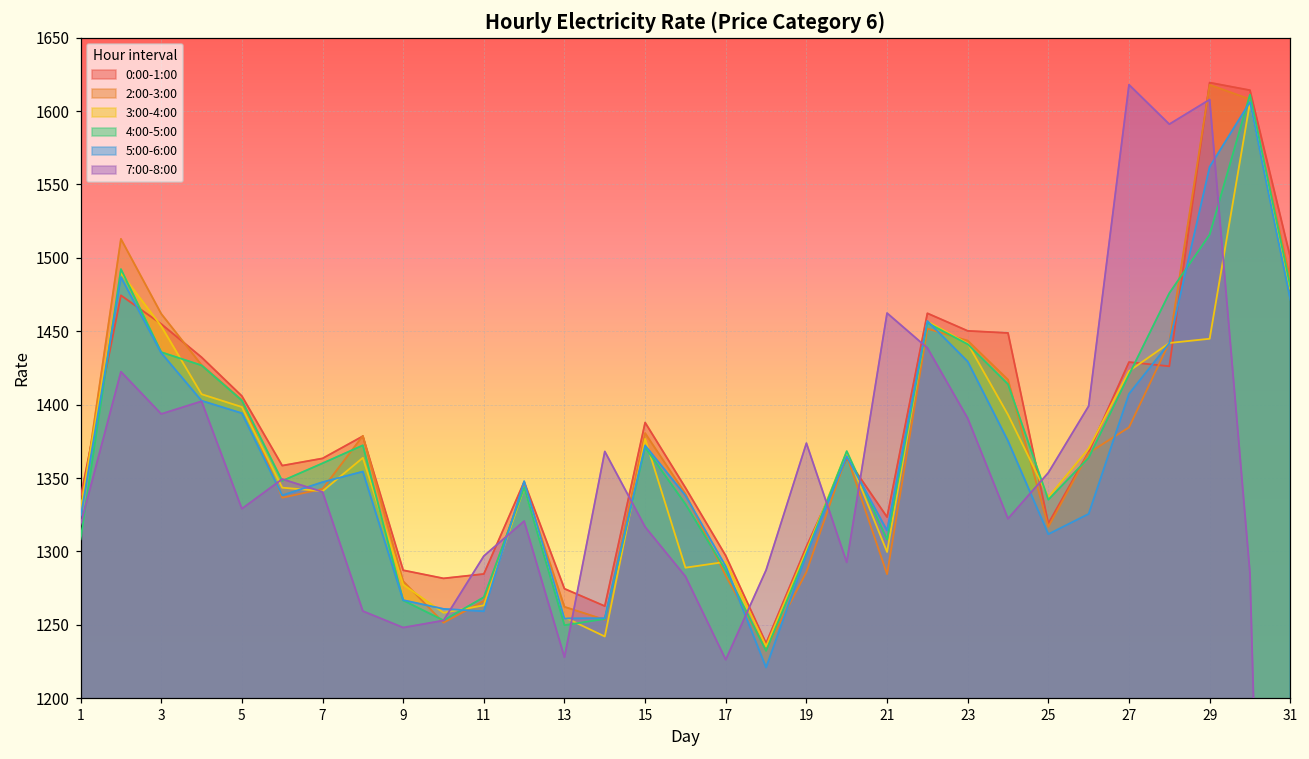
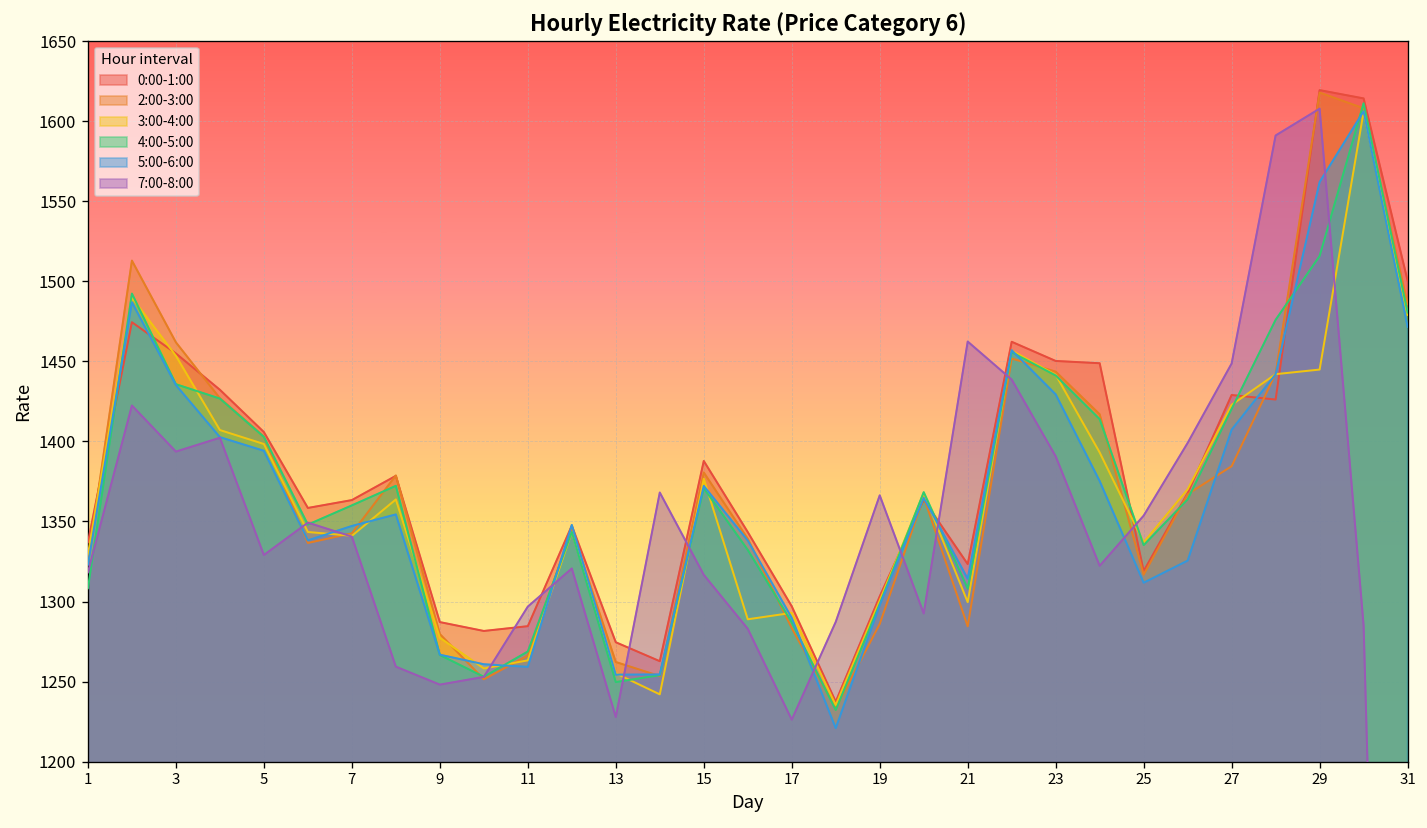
7:00-8:00, 19: 1374 -> 1366
7:00-8:00, 27: 1618 -> 1449
